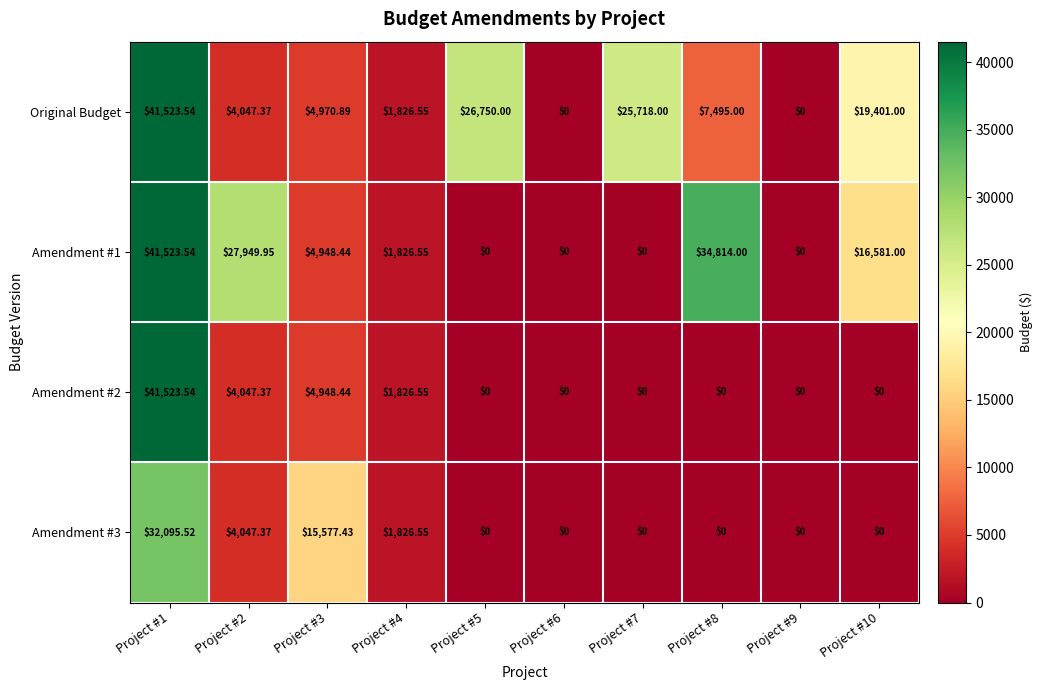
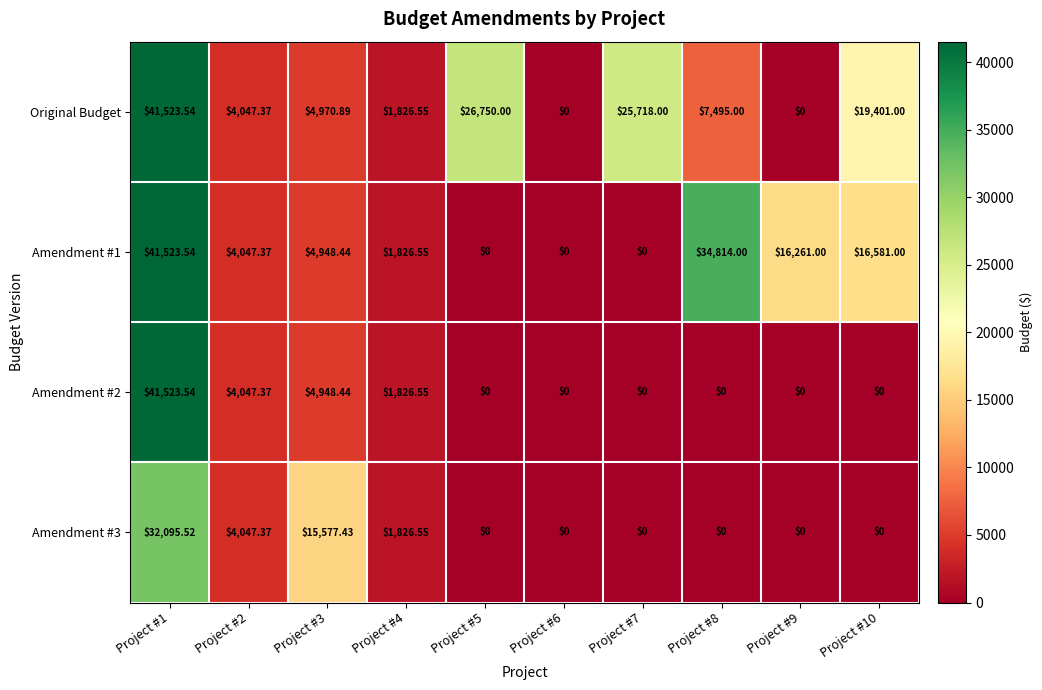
Amendment #1, Project #2: $27,949.95 -> $4,047.37
Amendment #1, Project #9: $0 -> $16,261.00
